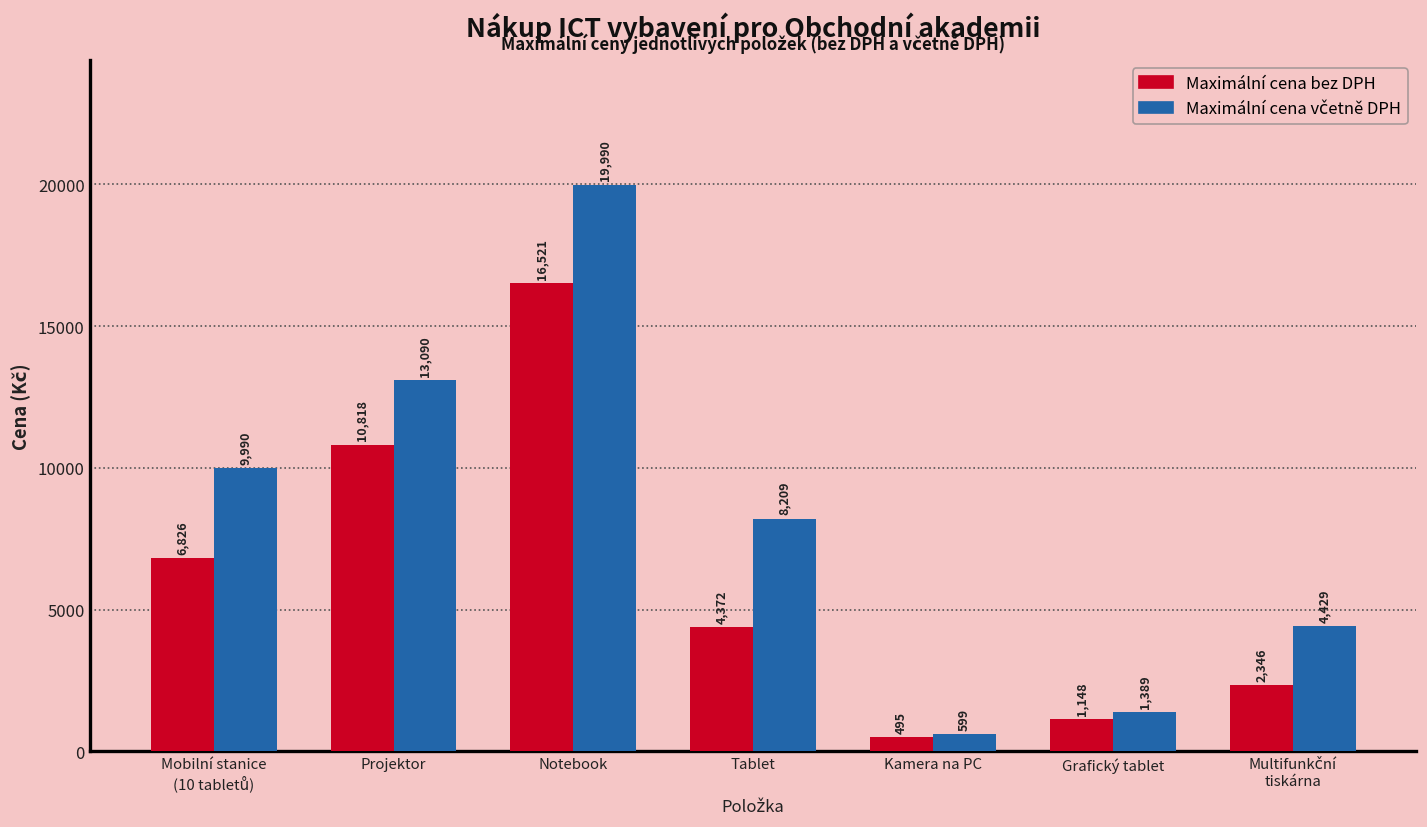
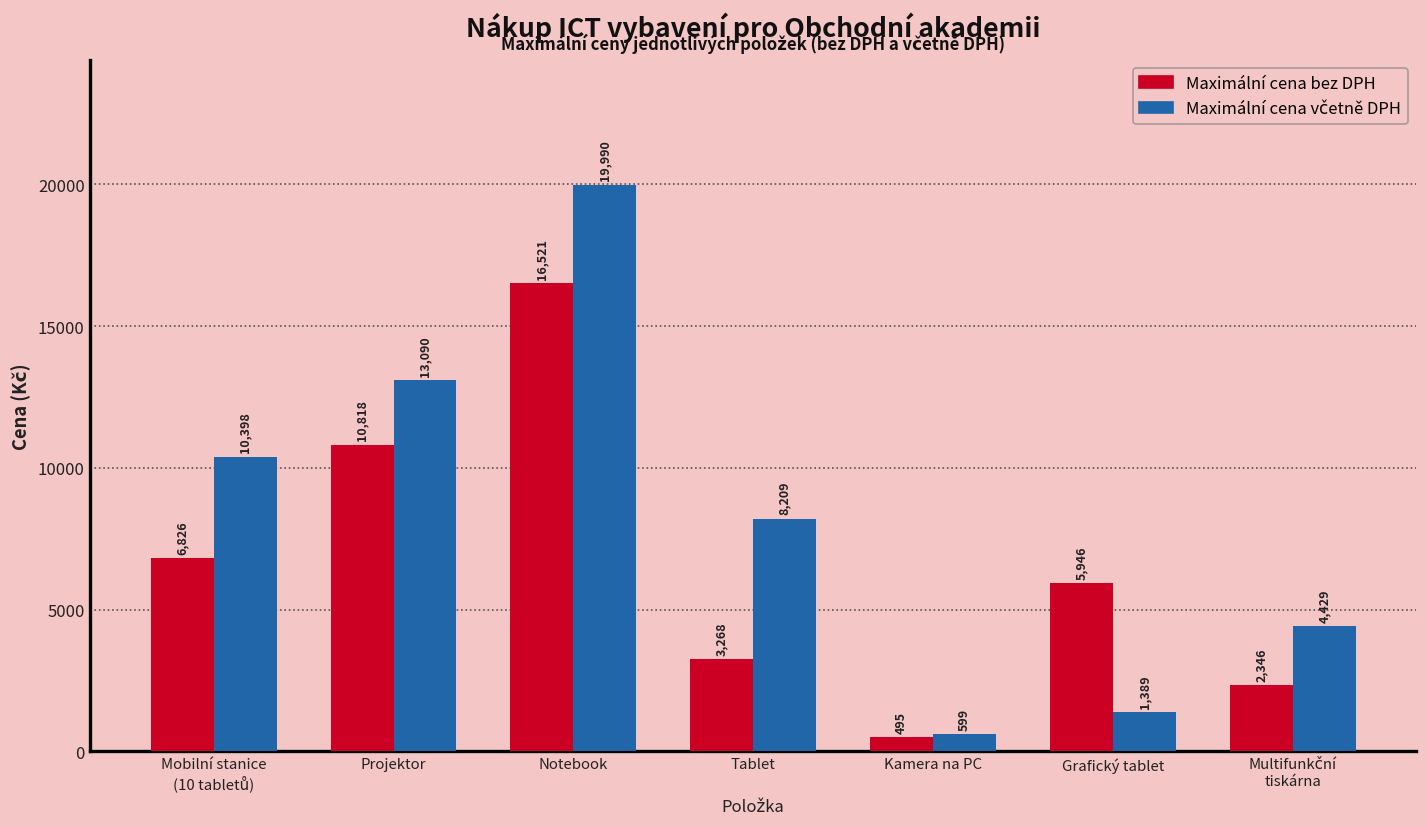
Maximální cena včetně DPH, Mobilní stanice (10 tabletů): 9,990 -> 10,398
Maximální cena bez DPH, Tablet: 4,372 -> 3,268
Maximální cena bez DPH, Grafický tablet: 1,148 -> 5,946
